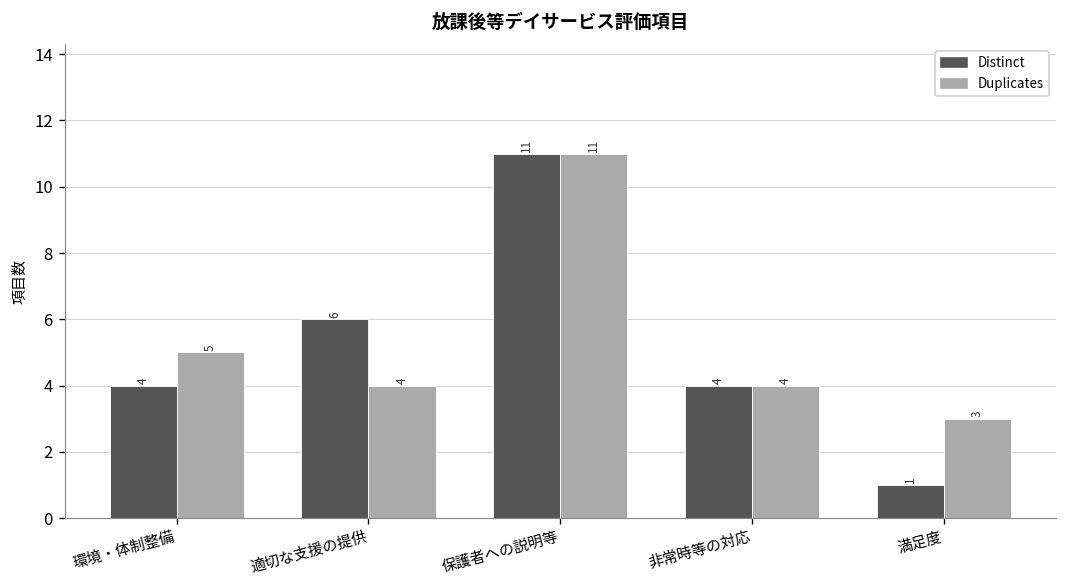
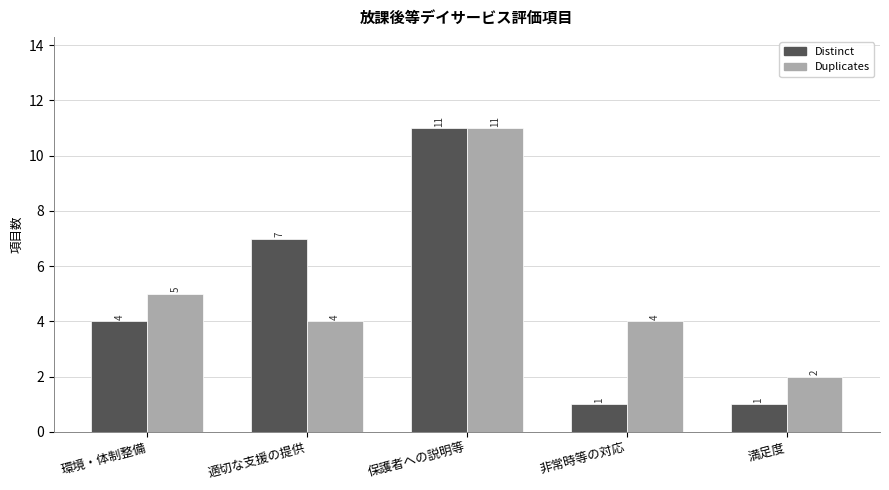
Distinct, 適切な支援の提供: 6 -> 7
Distinct, 非常時等の対応: 4 -> 1
Duplicates, 満足度: 3 -> 2
